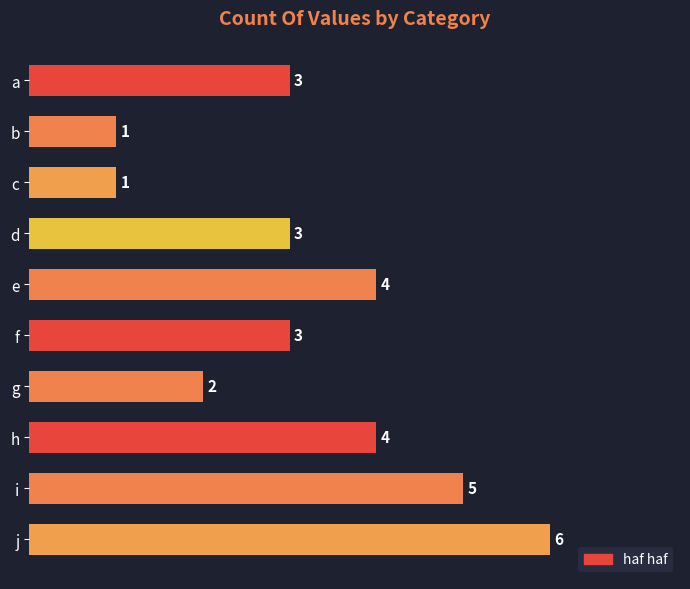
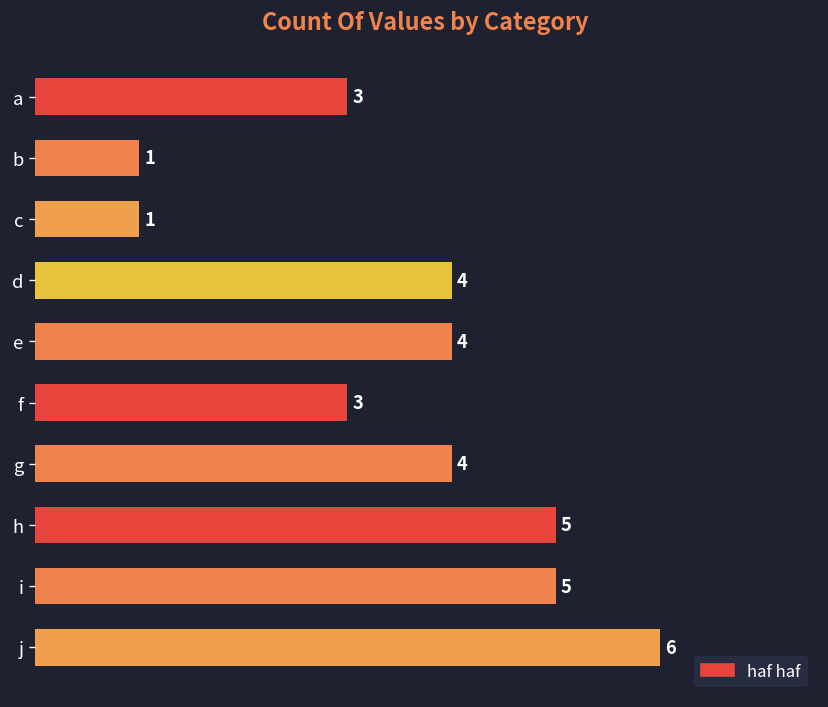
d: 3 -> 4
g: 2 -> 4
h: 4 -> 5
